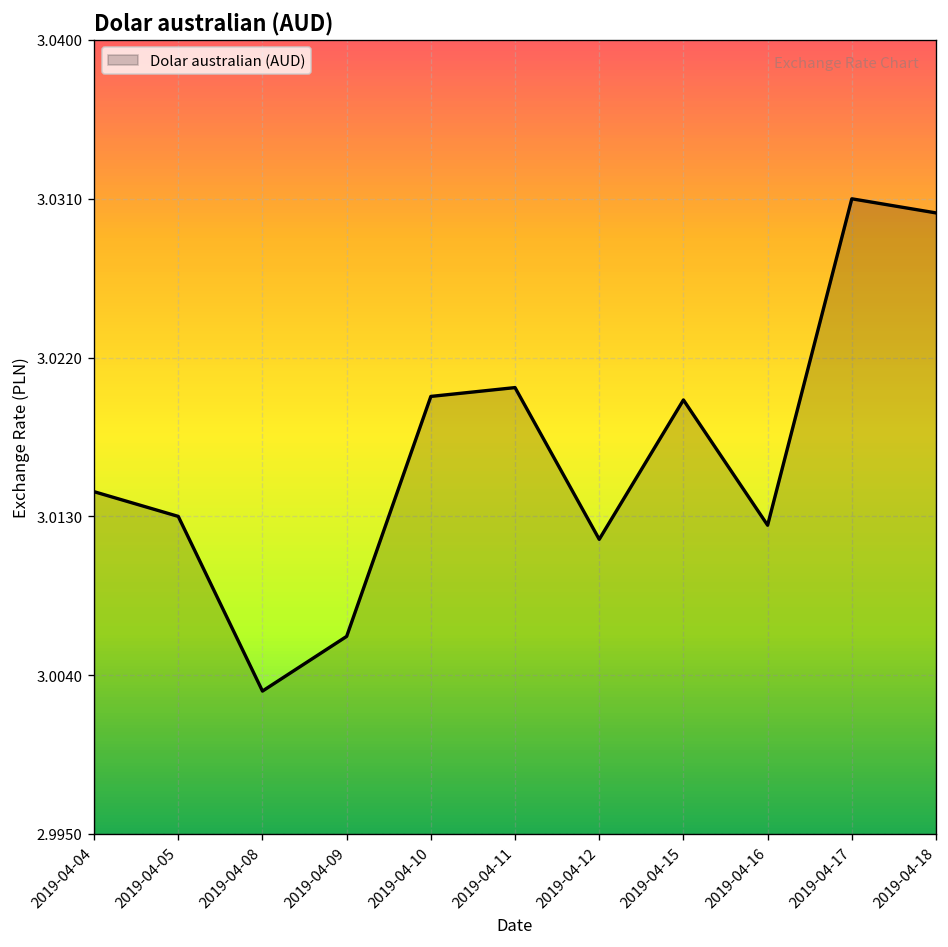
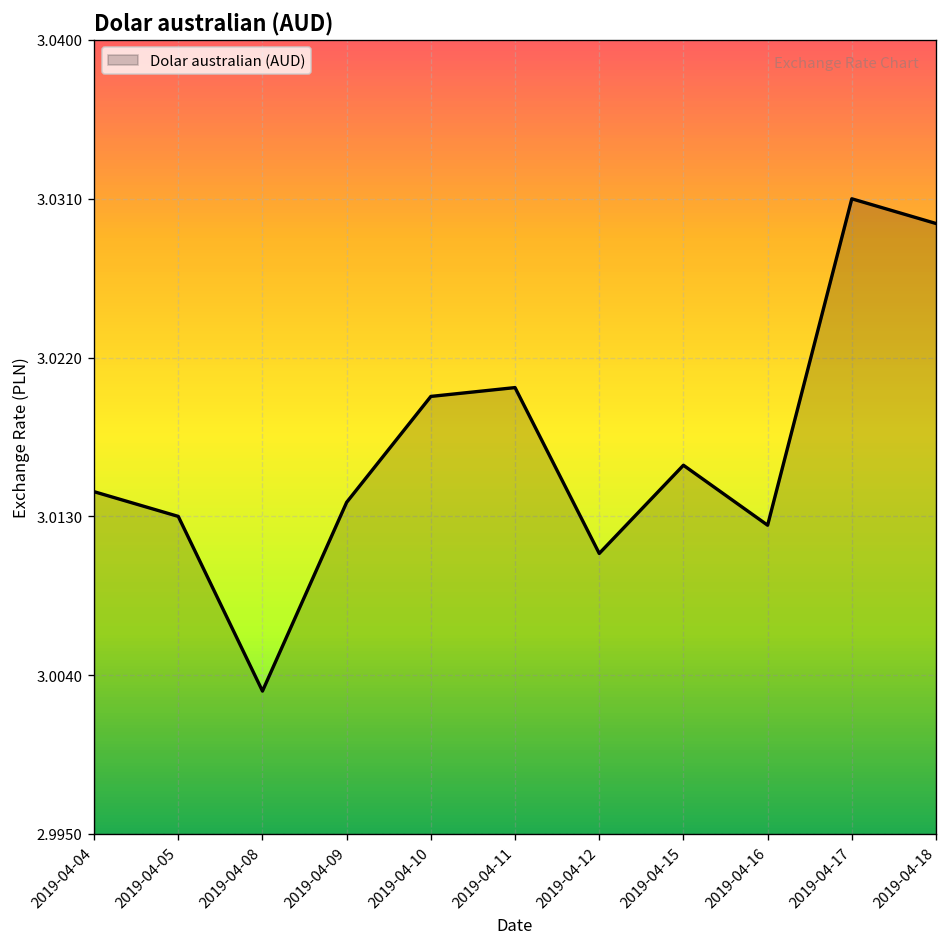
2019-04-09: 3.0062 -> 3.0138
2019-04-12: 3.0117 -> 3.0109
2019-04-15: 3.0196 -> 3.0159
2019-04-18: 3.0302 -> 3.0296
